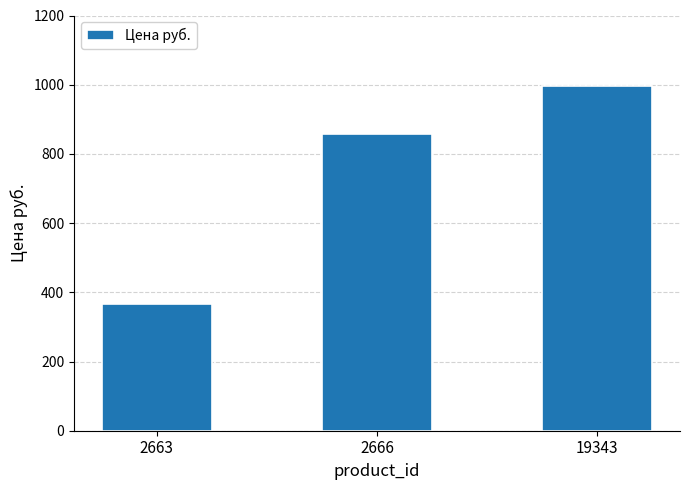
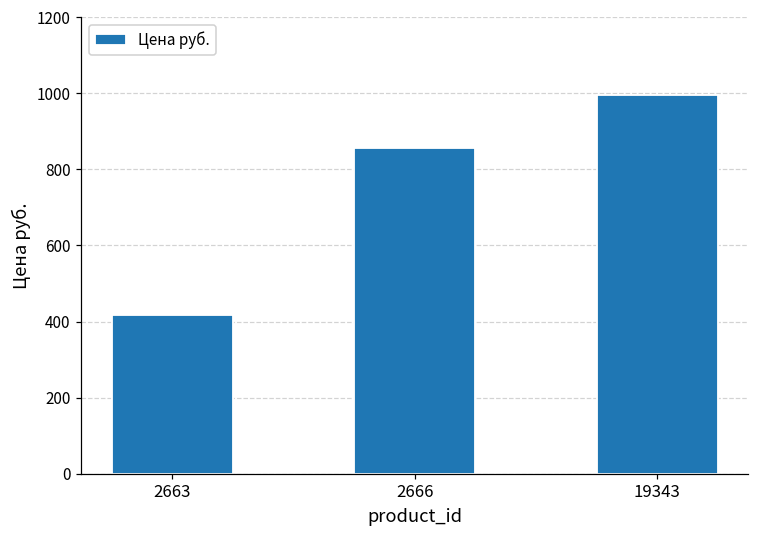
2663: 370 -> 420
